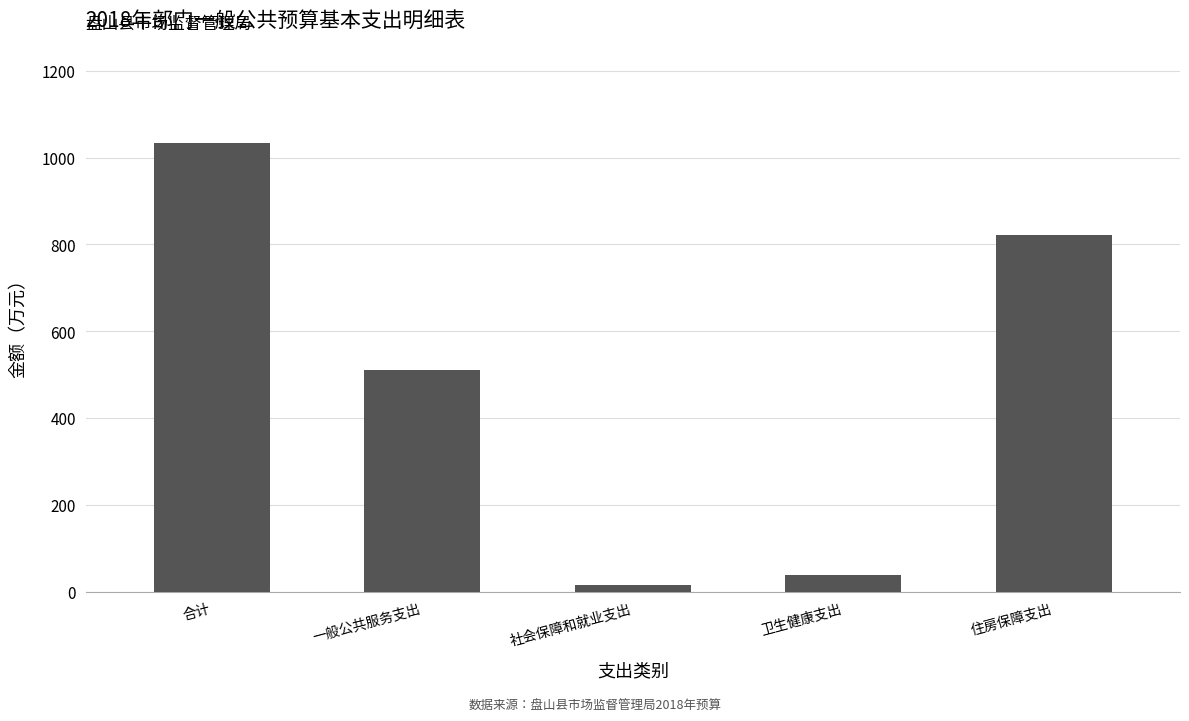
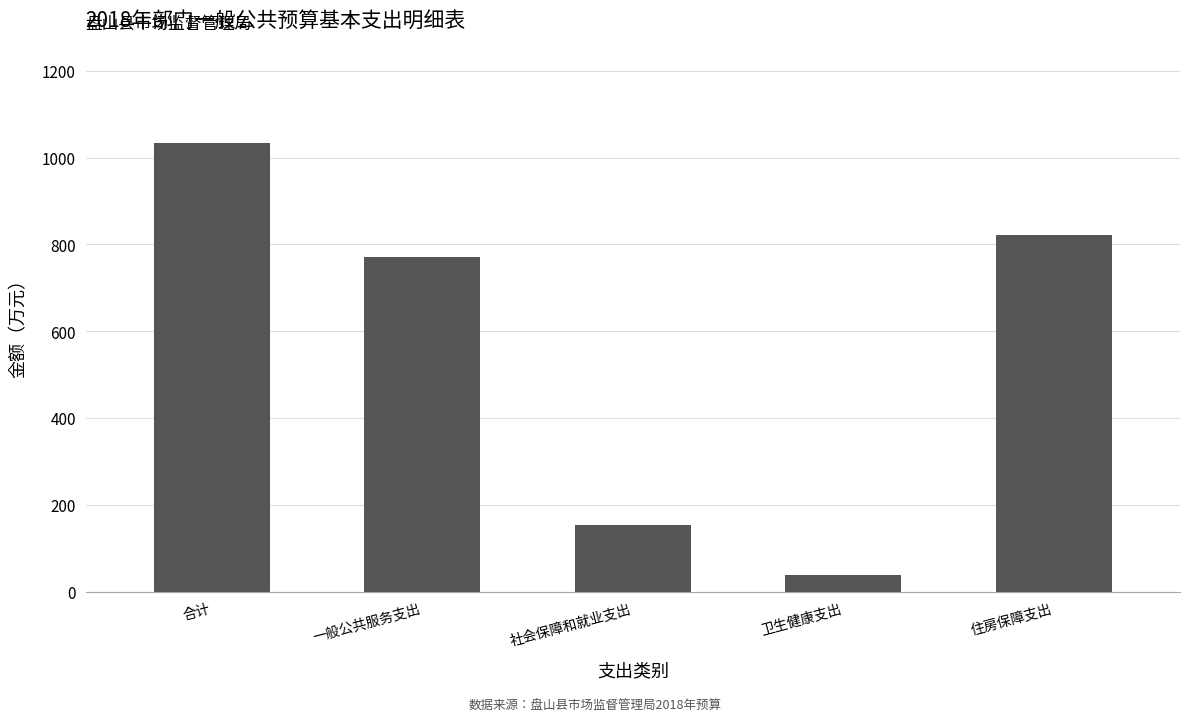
一般公共服务支出: 510 -> 770
社会保障和就业支出: 10 -> 150
